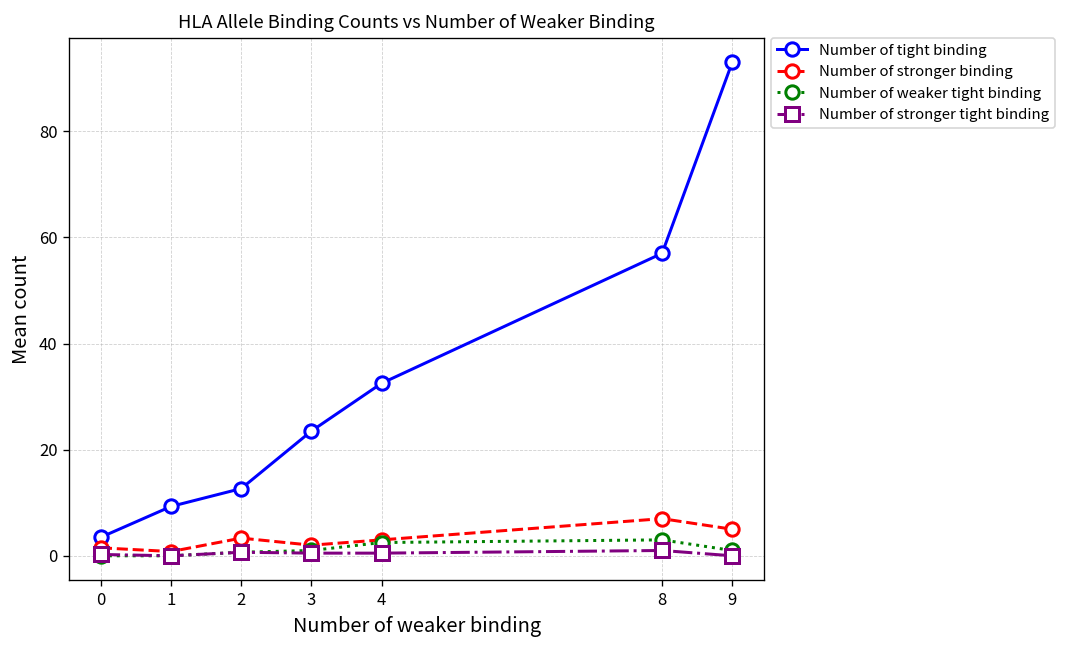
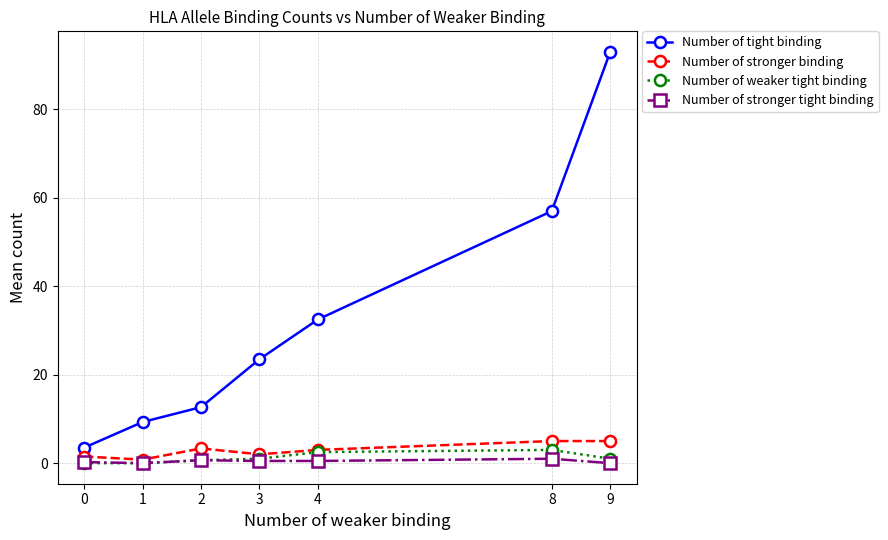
Number of stronger binding, 8: 7 -> 5
